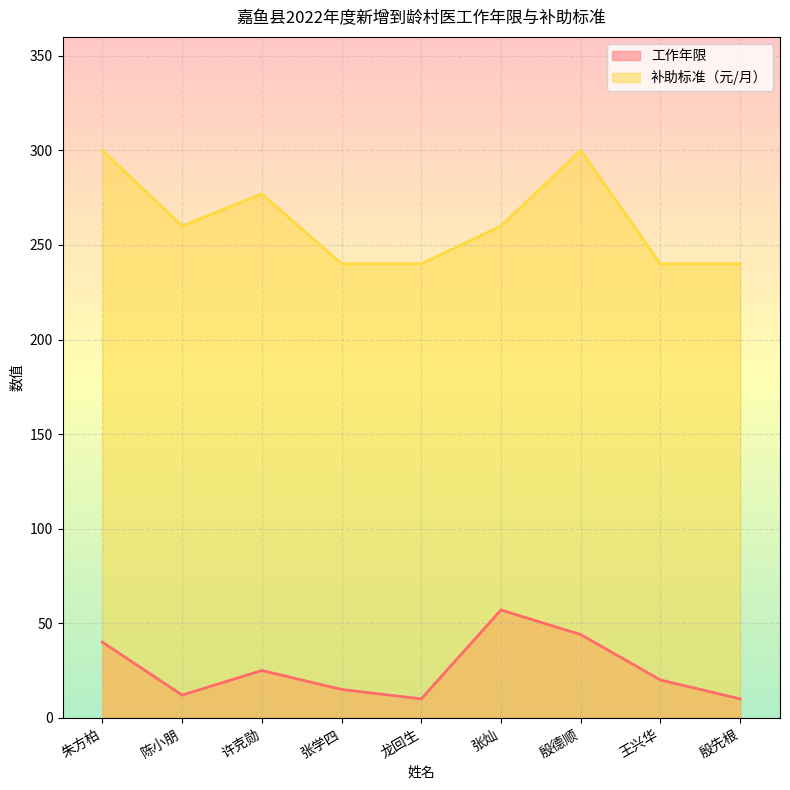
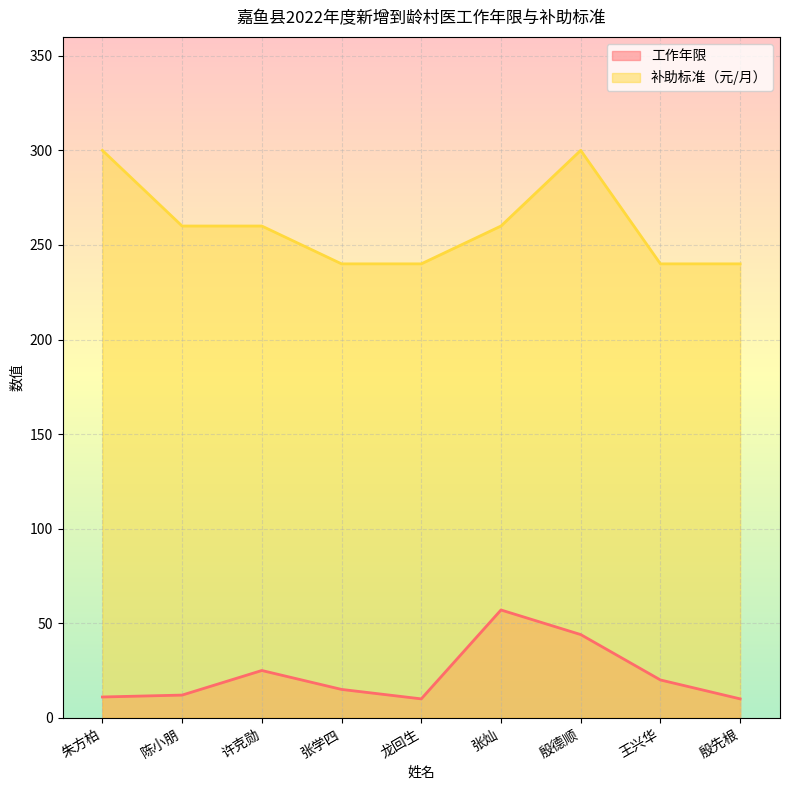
工作年限, 朱方柏: 40 -> 11
补助标准（元/月）, 许克勋: 277 -> 260
